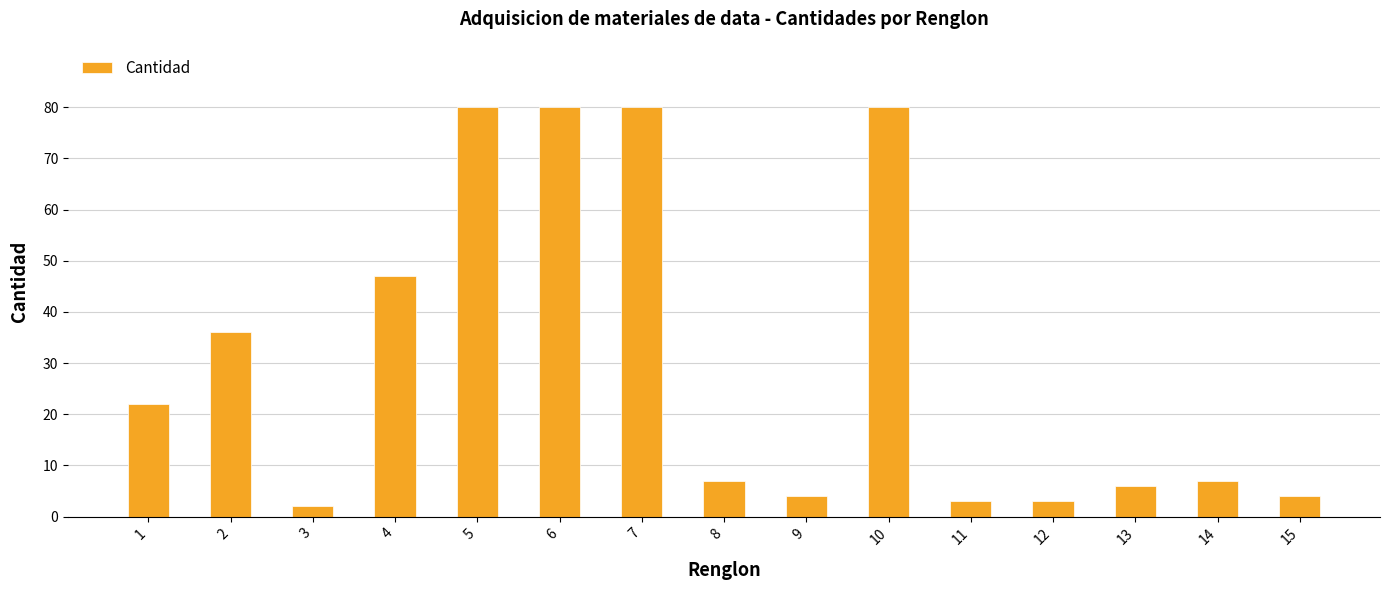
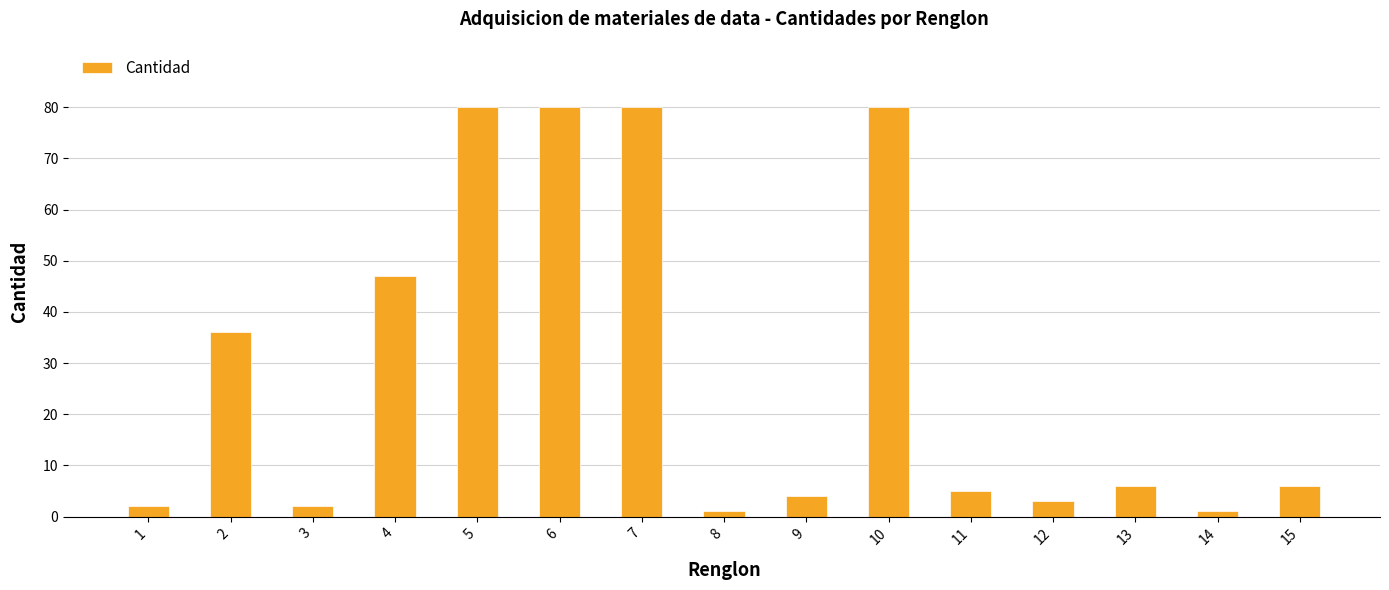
1: 22 -> 2
8: 7 -> 1
11: 3 -> 5
14: 7 -> 1
15: 4 -> 6
